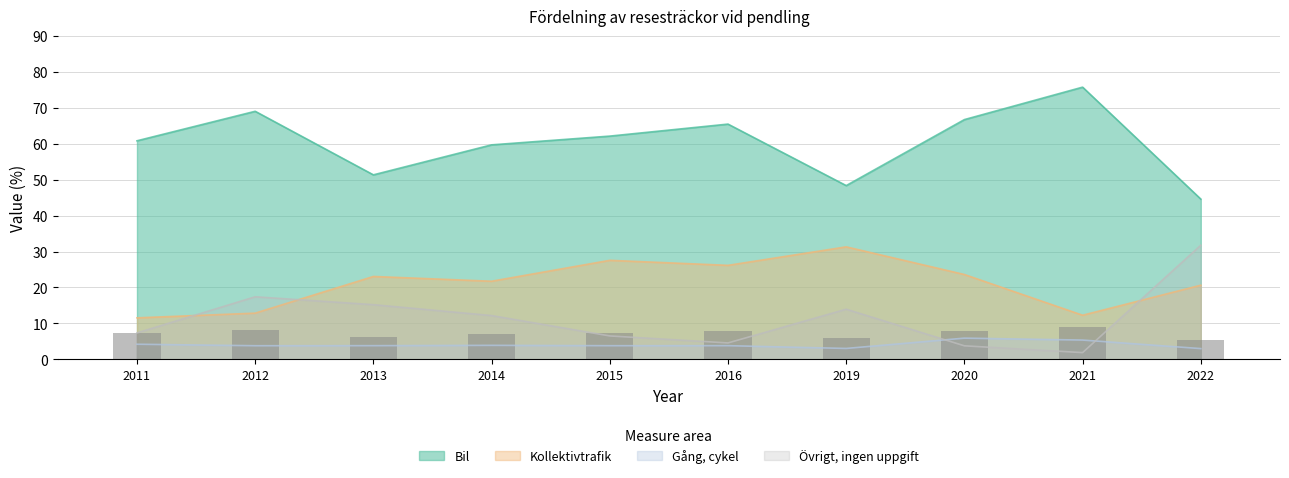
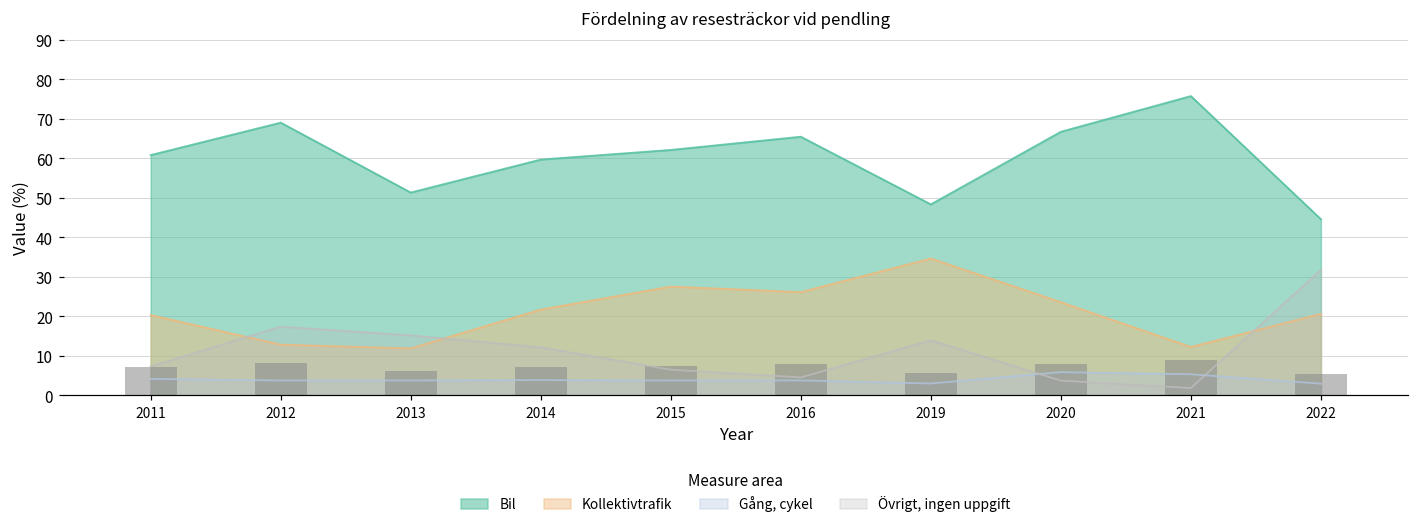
Kollektivtrafik, 2011: 12 -> 20
Kollektivtrafik, 2013: 23 -> 12
Kollektivtrafik, 2019: 31 -> 35
